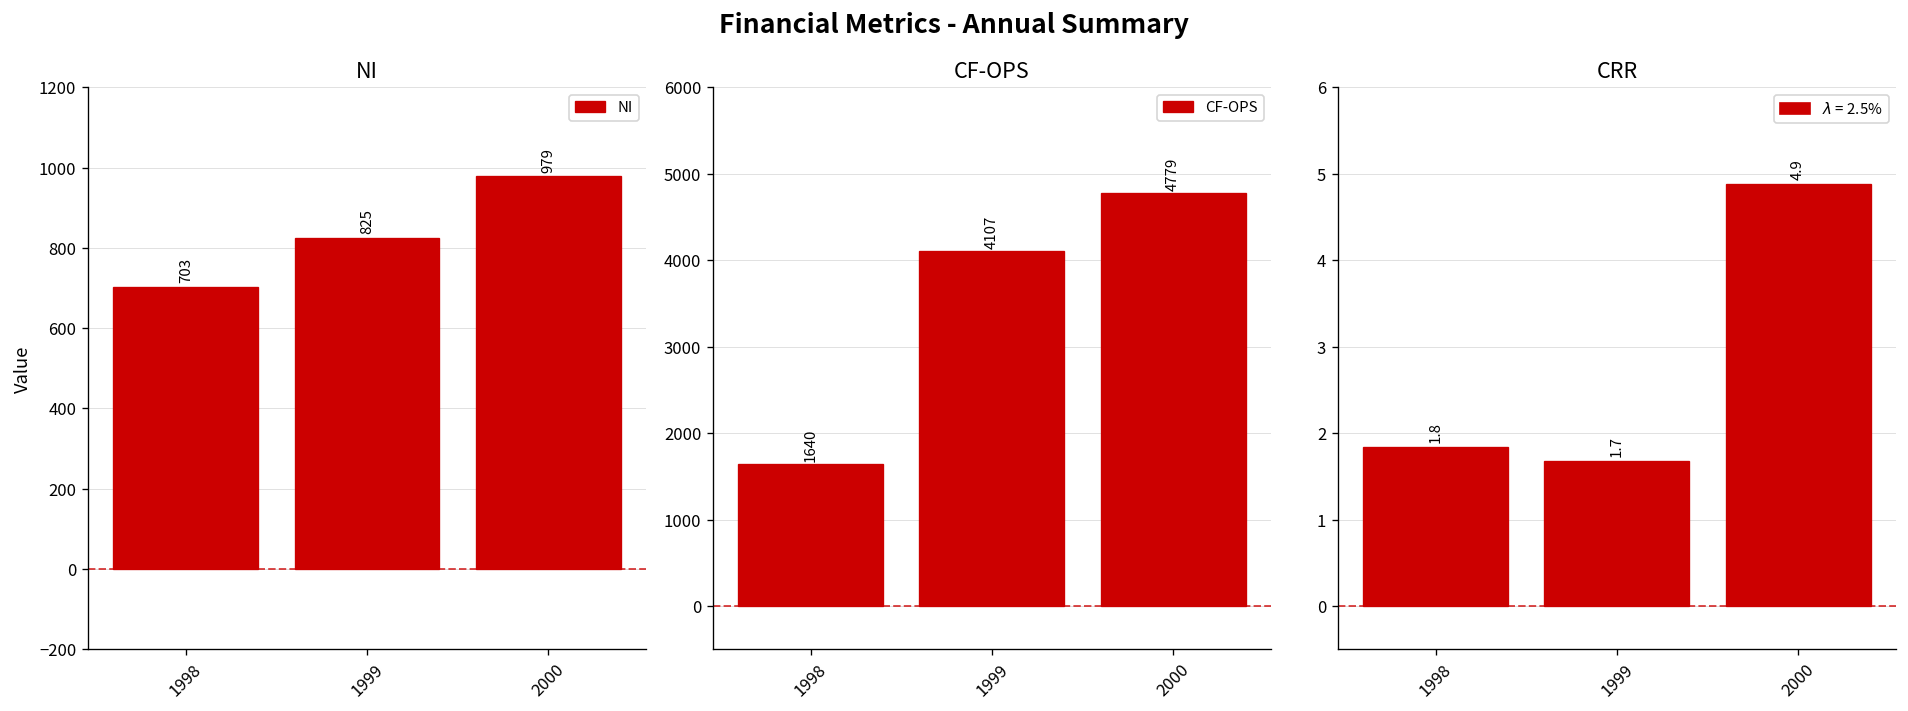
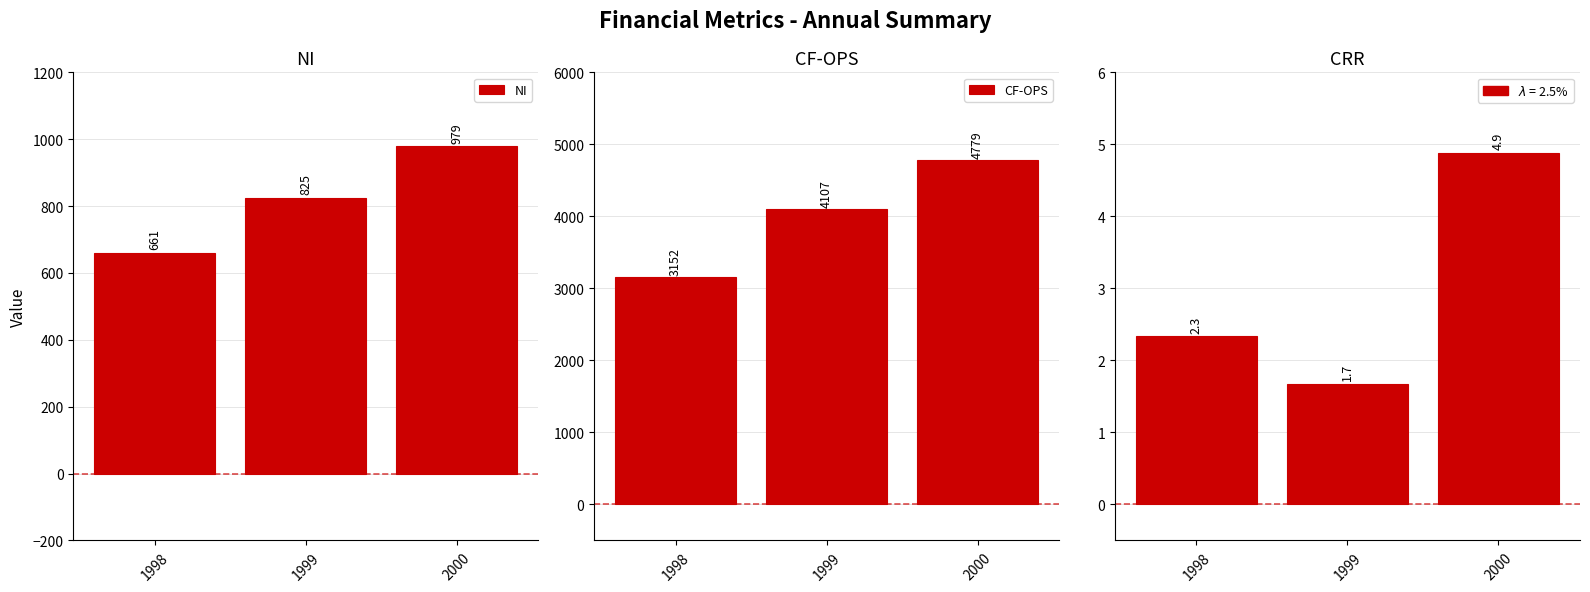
NI, 1998: 703 -> 661
CF-OPS, 1998: 1640 -> 3152
CRR, 1998: 1.8 -> 2.3
